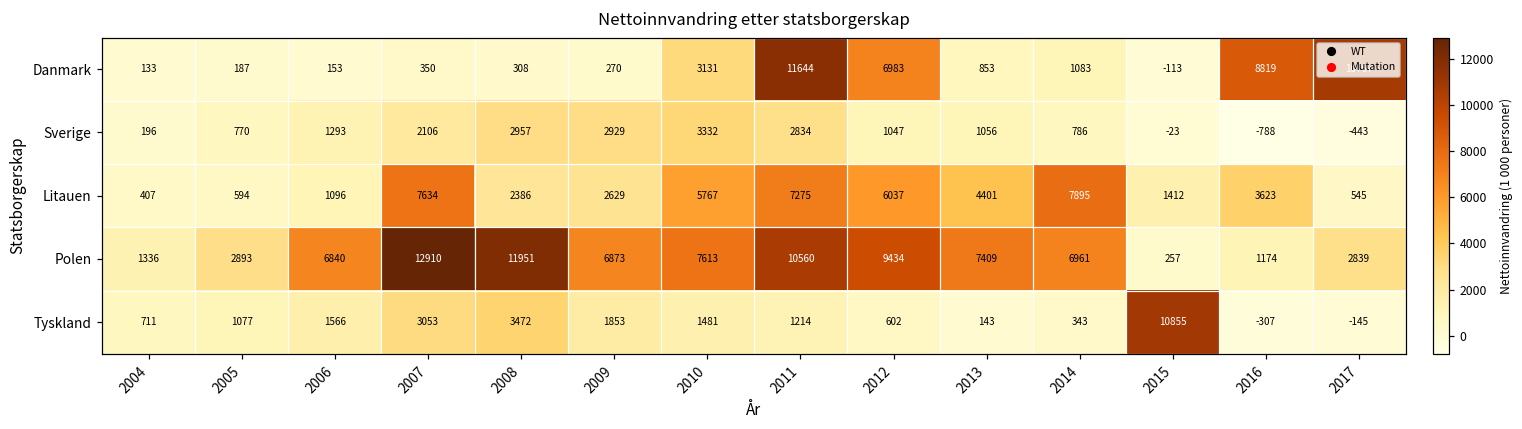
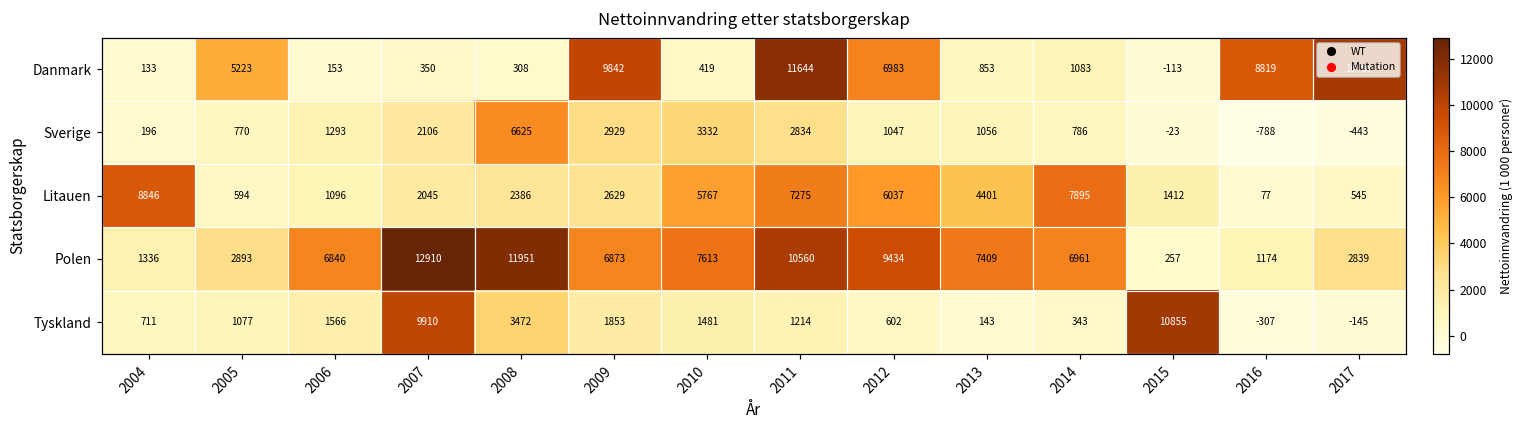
Danmark, 2005: 187 -> 5223
Danmark, 2009: 270 -> 9842
Danmark, 2010: 3131 -> 419
Sverige, 2008: 2957 -> 6625
Litauen, 2004: 407 -> 8846
Litauen, 2007: 7634 -> 2045
Litauen, 2016: 3623 -> 77
Tyskland, 2007: 3053 -> 9910
